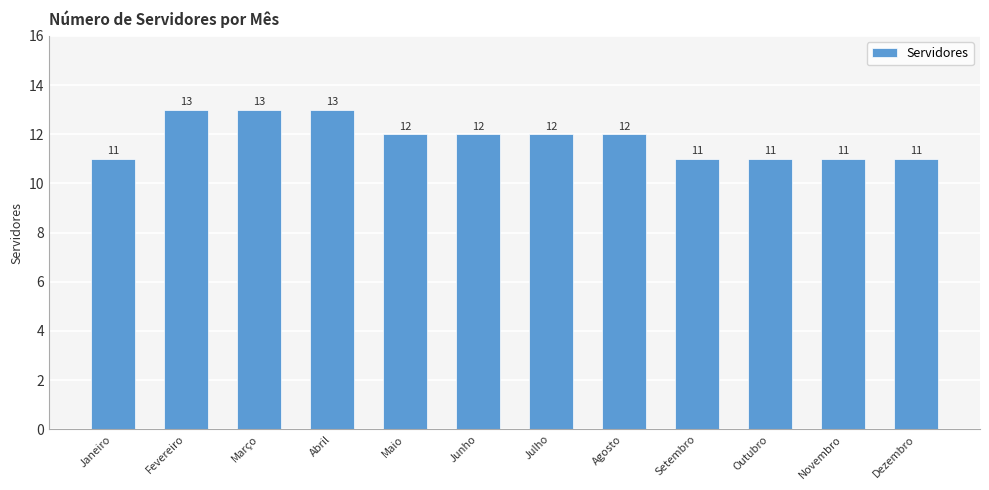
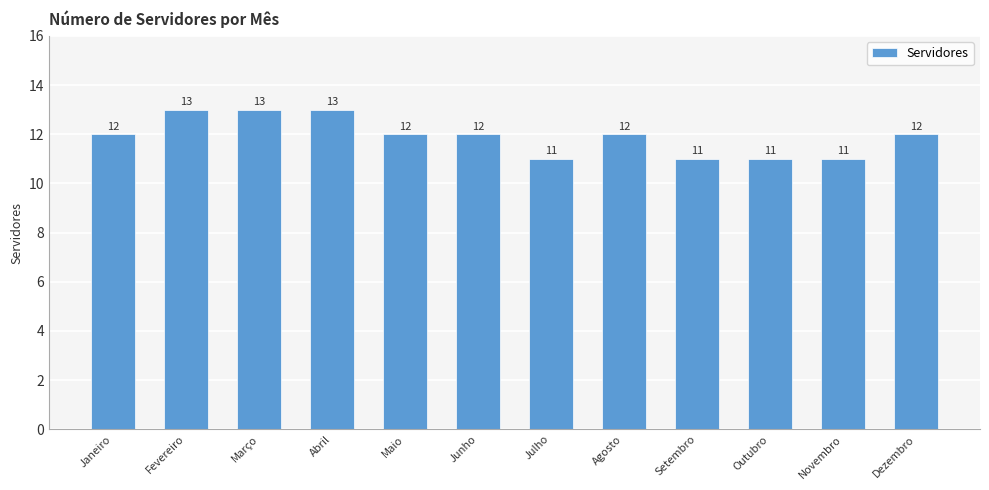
Janeiro: 11 -> 12
Julho: 12 -> 11
Dezembro: 11 -> 12
